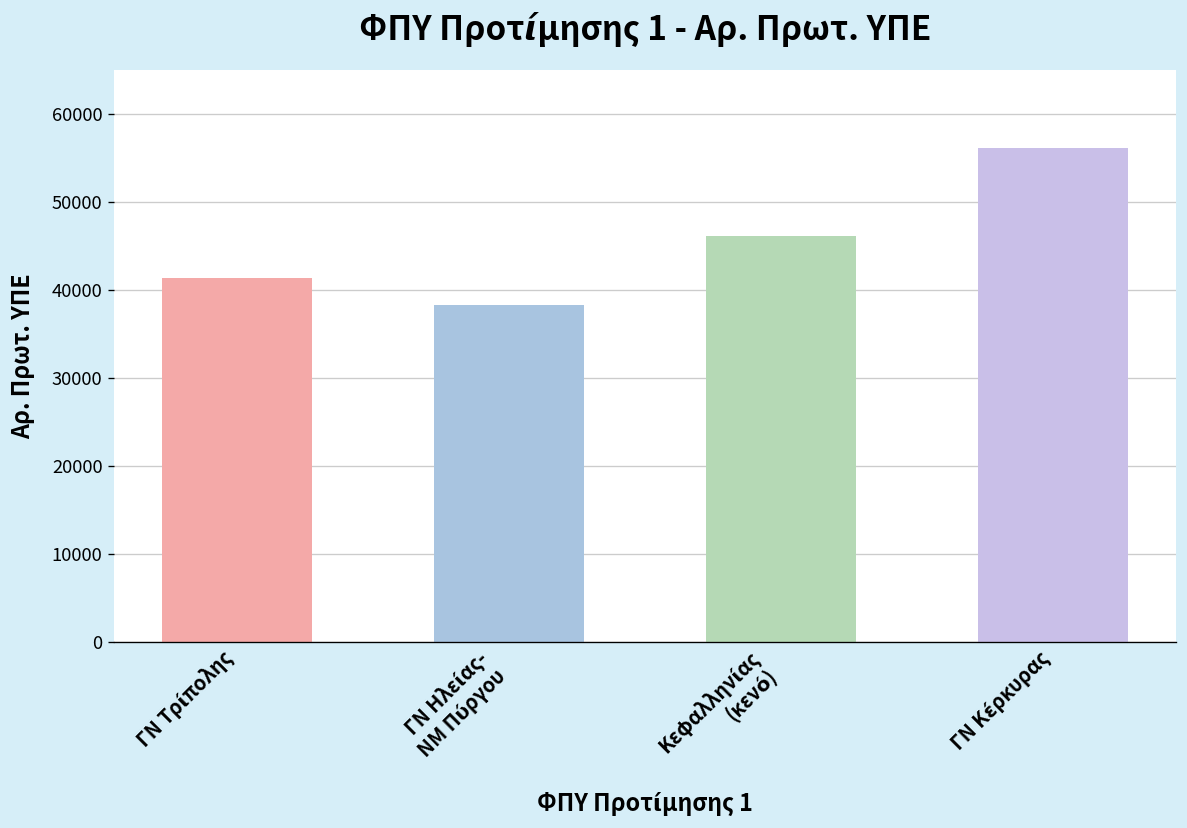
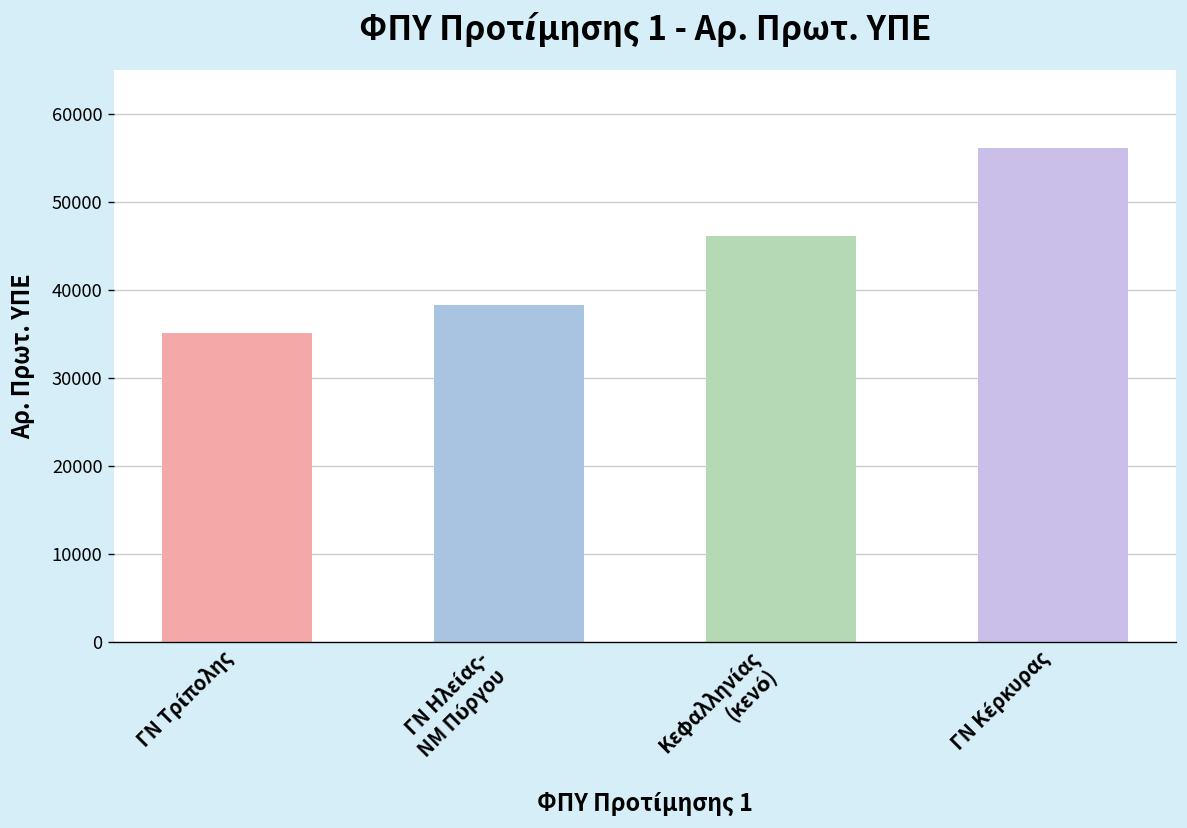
ΓΝ Τρίπολης: 41000 -> 35000
